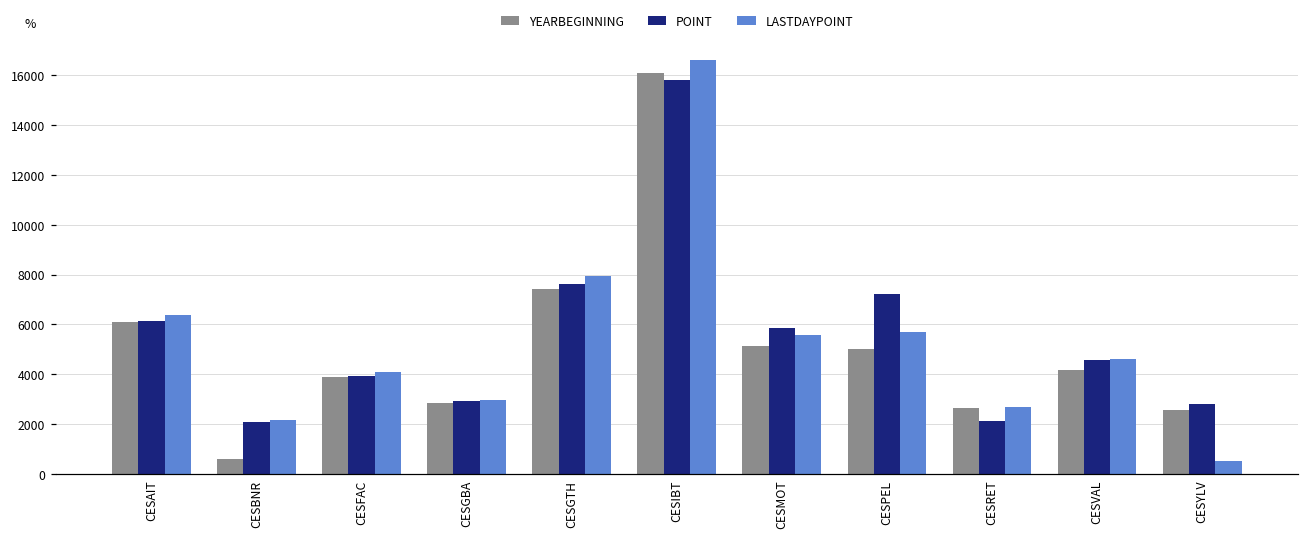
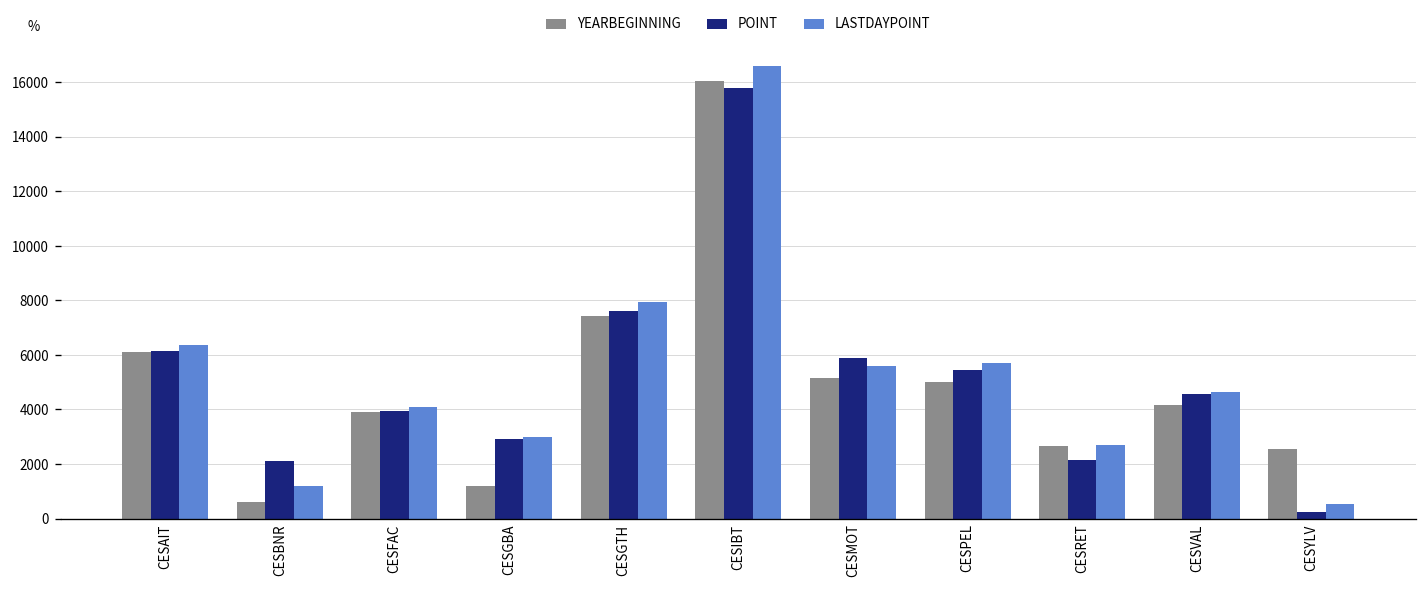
LASTDAYPOINT, CESBNR: 2200 -> 1200
YEARBEGINNING, CESGBA: 2900 -> 1200
POINT, CESPEL: 7200 -> 5500
POINT, CESYLV: 2800 -> 200
